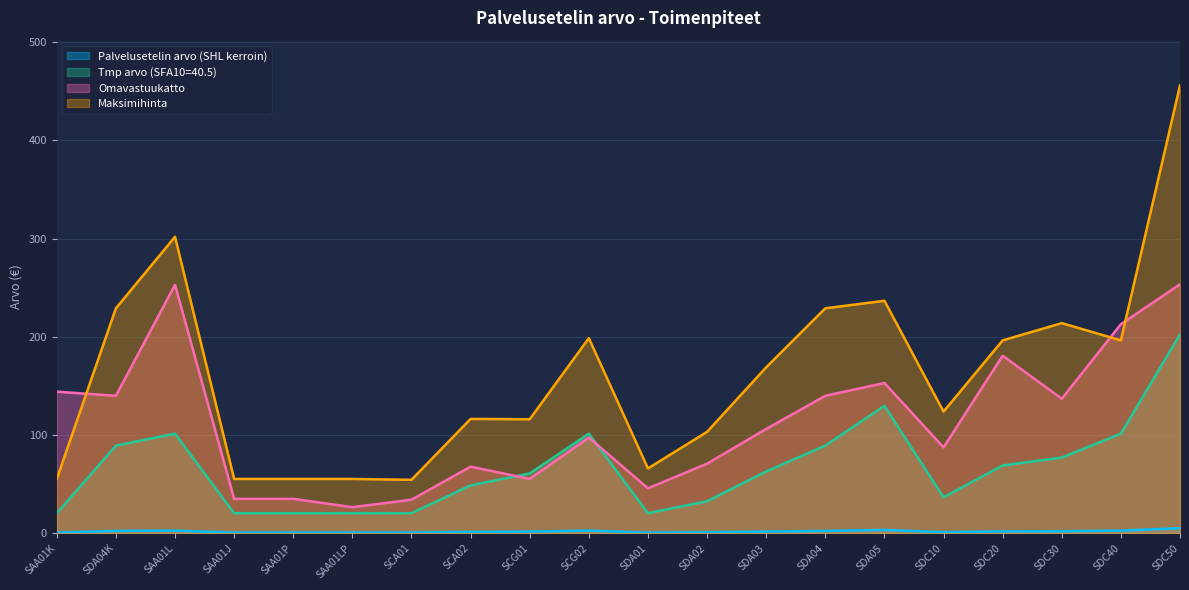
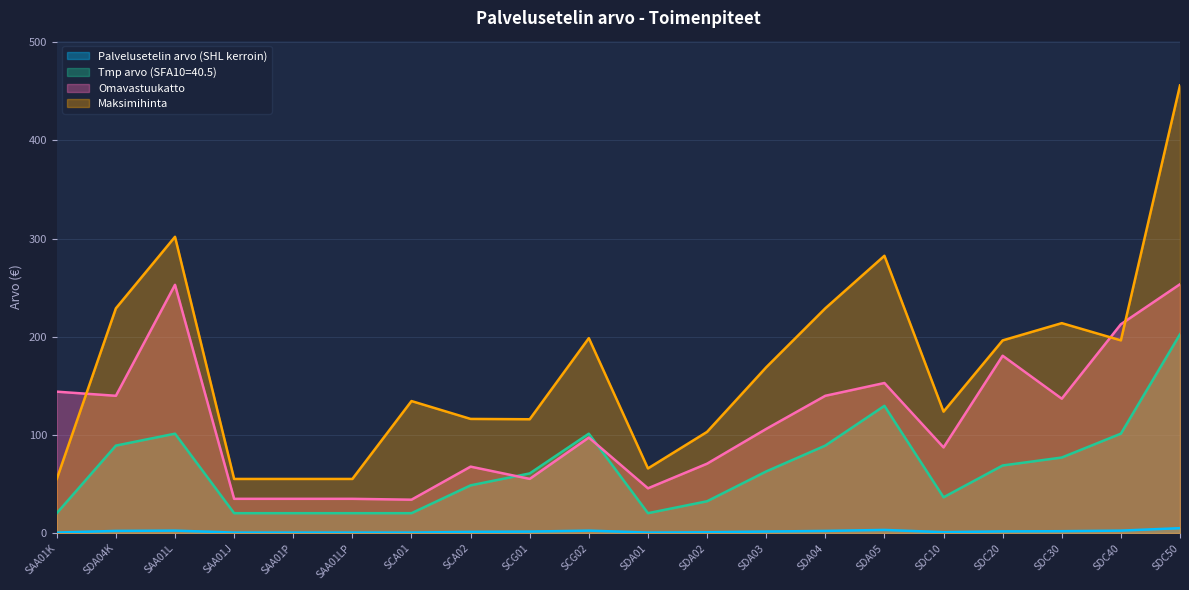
Omavastuukatto, SAA01LP: 26 -> 35
Maksimihinta, SCA01: 50 -> 130
Maksimihinta, SDA05: 240 -> 280
